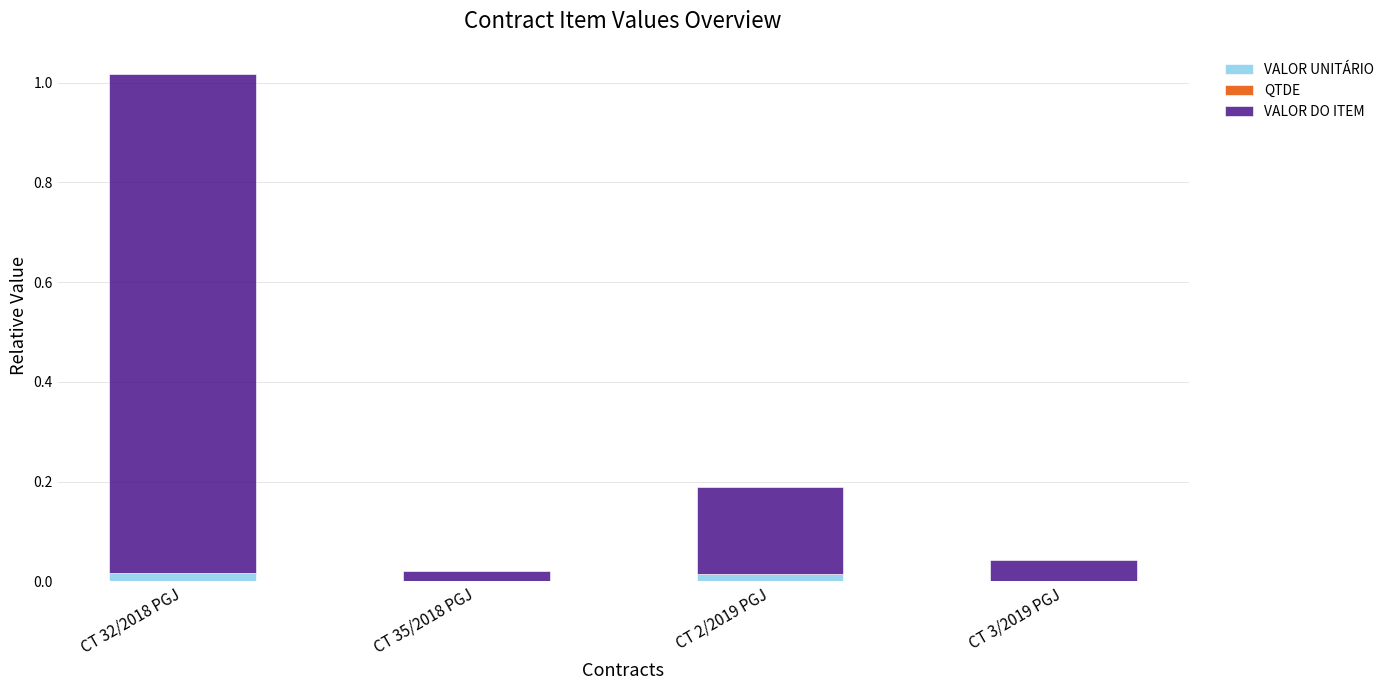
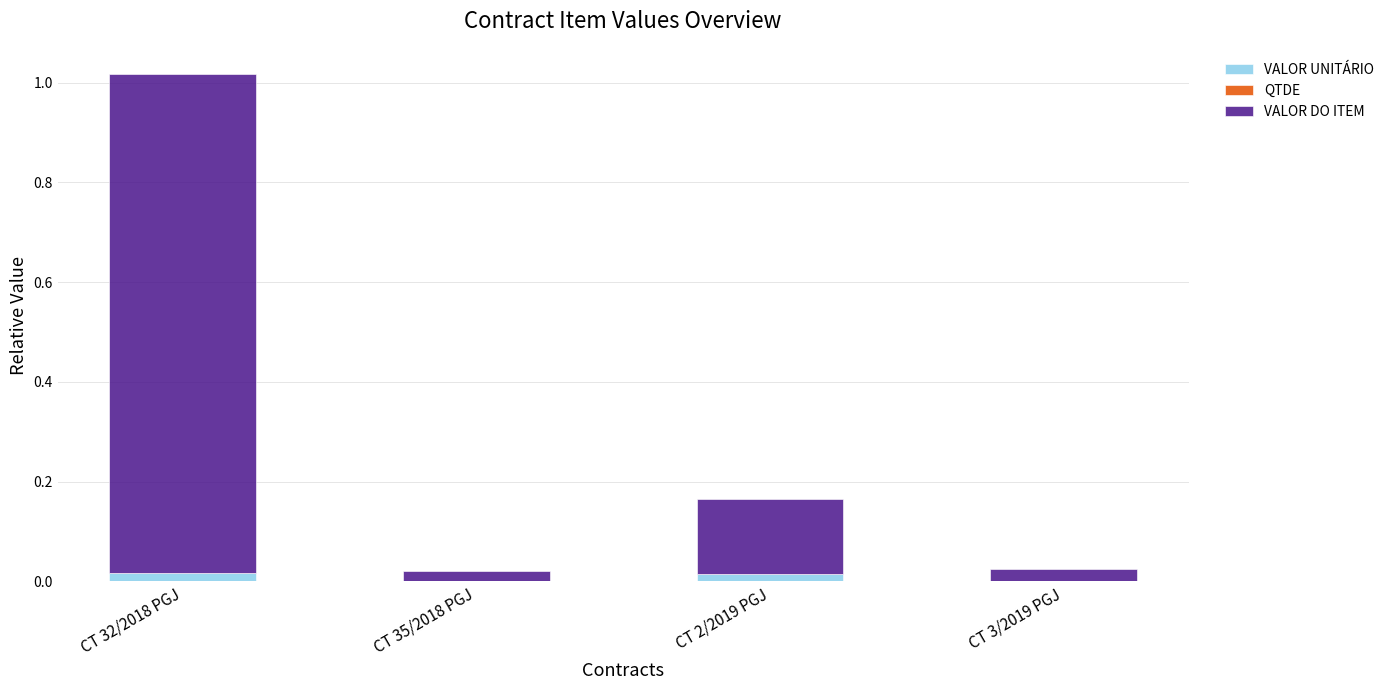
VALOR DO ITEM, CT 2/2019 PGJ: 0.17 -> 0.15
VALOR DO ITEM, CT 3/2019 PGJ: 0.04 -> 0.02
